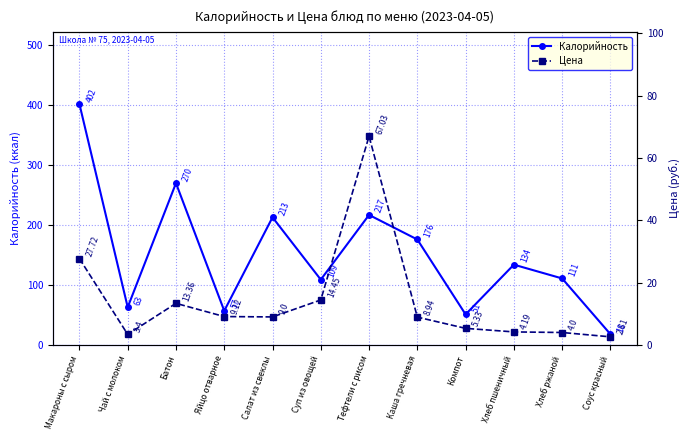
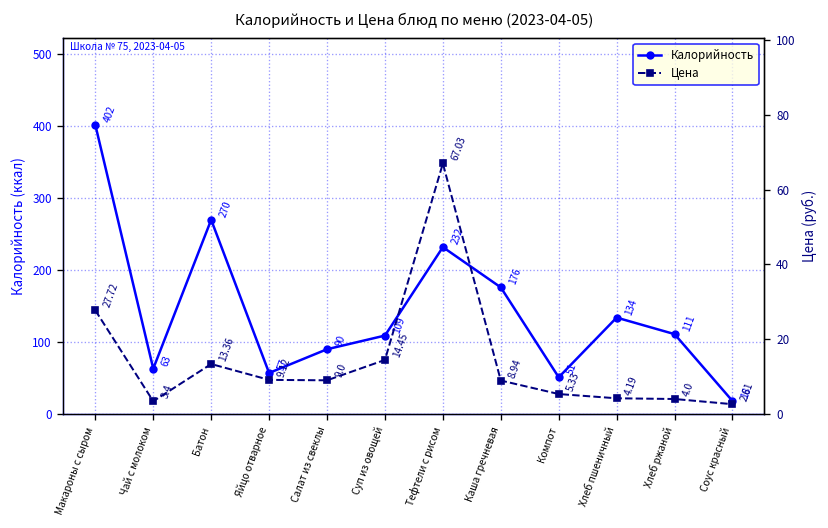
Калорийность, Салат из свеклы: 213 -> 90
Калорийность, Тефтели с рисом: 217 -> 232
